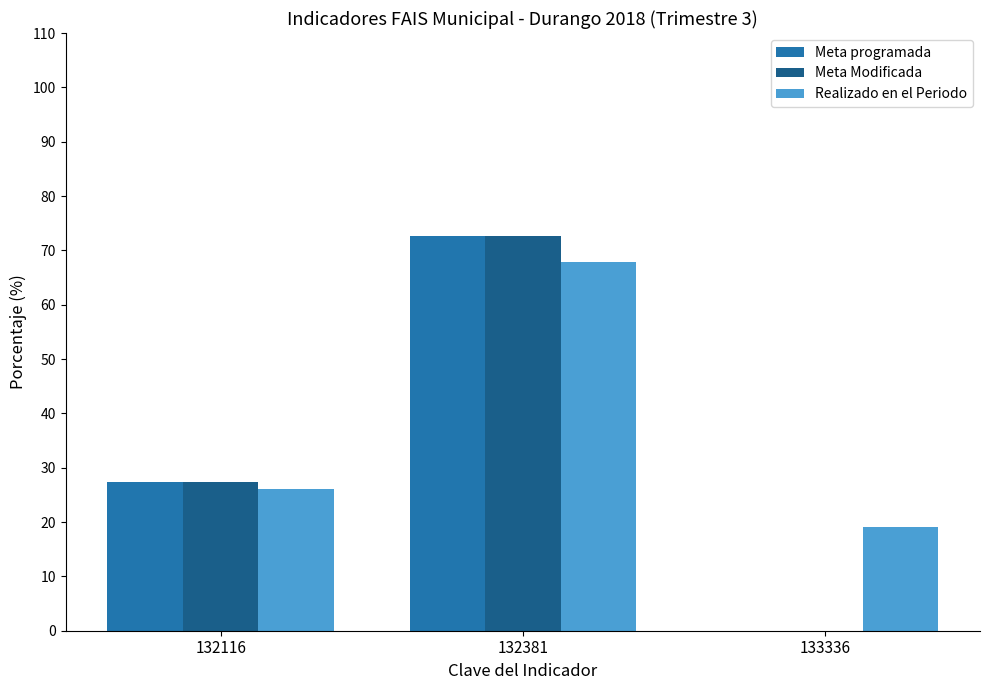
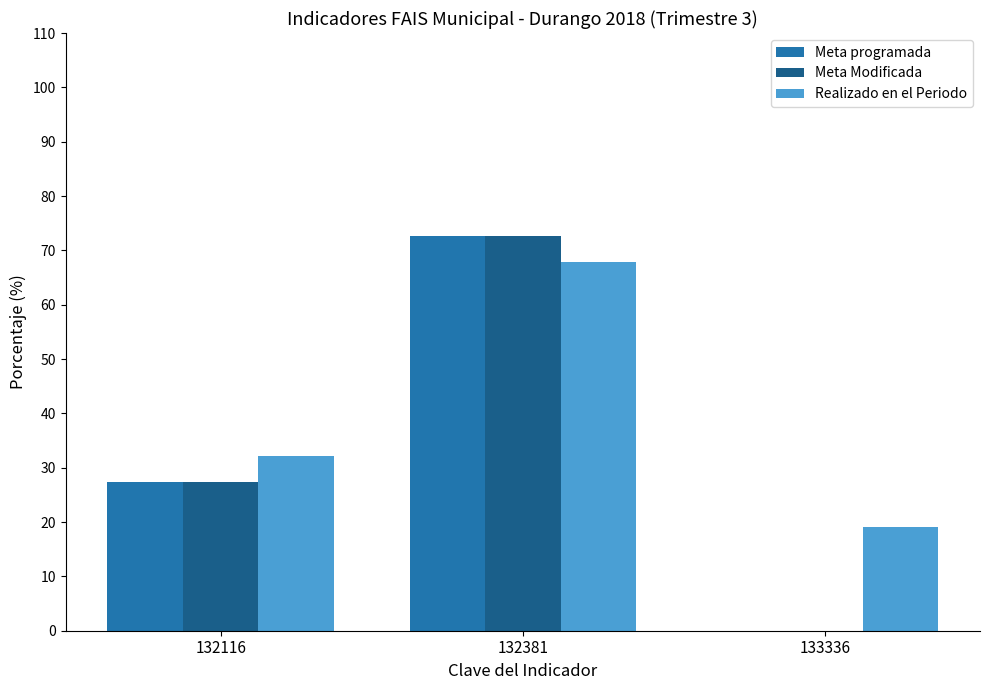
Realizado en el Periodo, 132116: 26 -> 32
